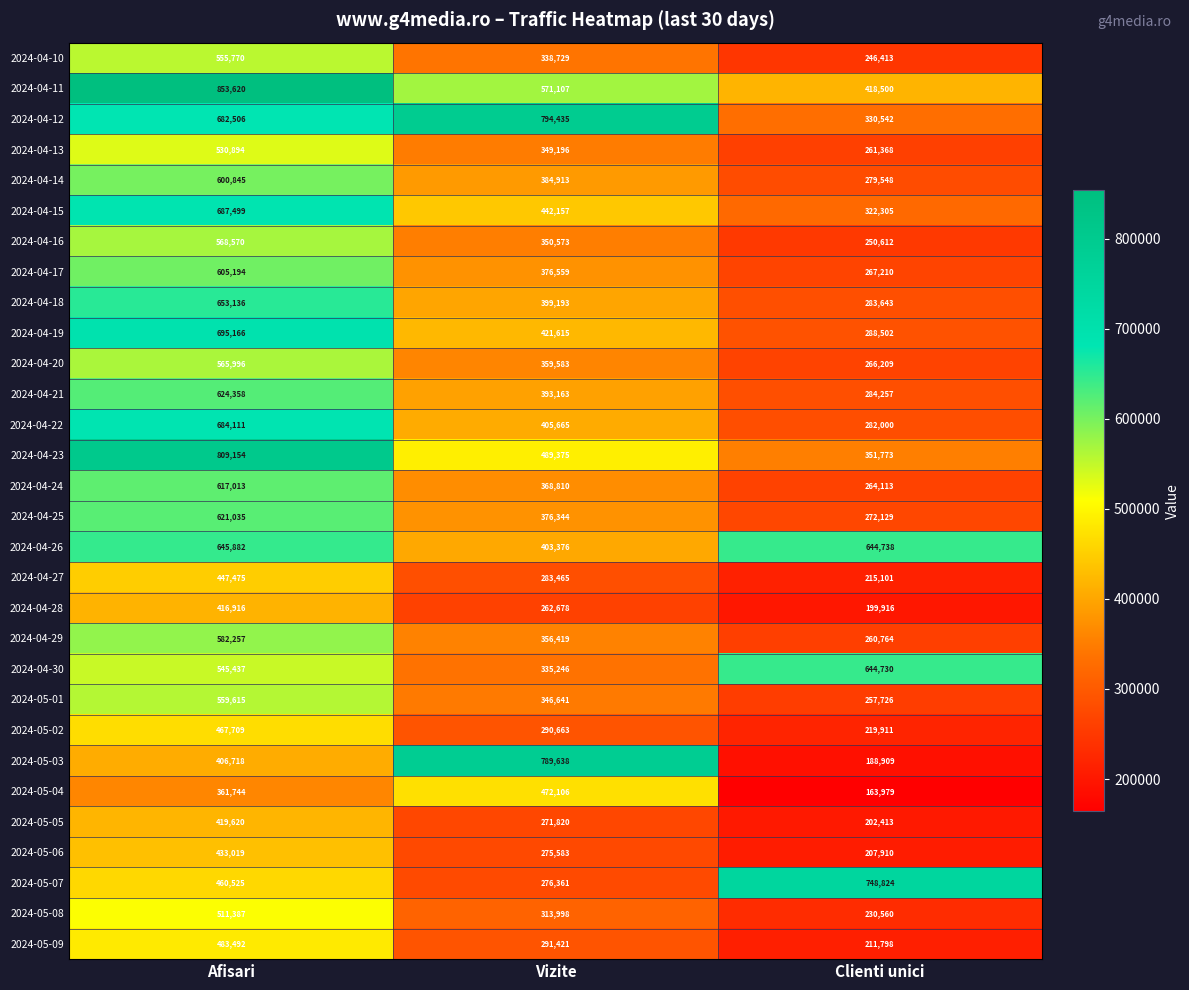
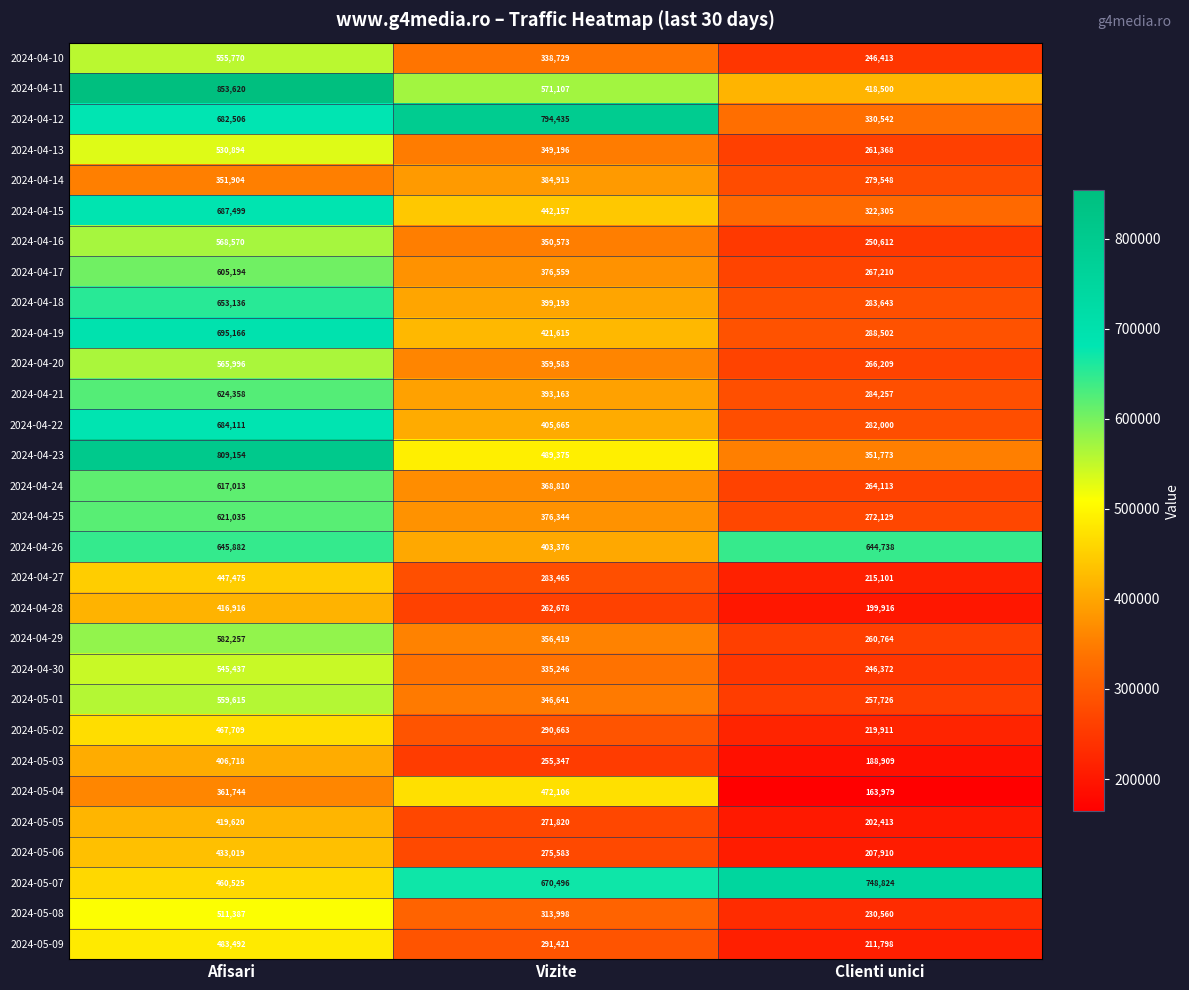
2024-04-14, Afisari: 600,845 -> 351,904
2024-04-30, Clienti unici: 644,730 -> 246,372
2024-05-03, Vizite: 789,638 -> 255,347
2024-05-07, Vizite: 276,361 -> 670,496
